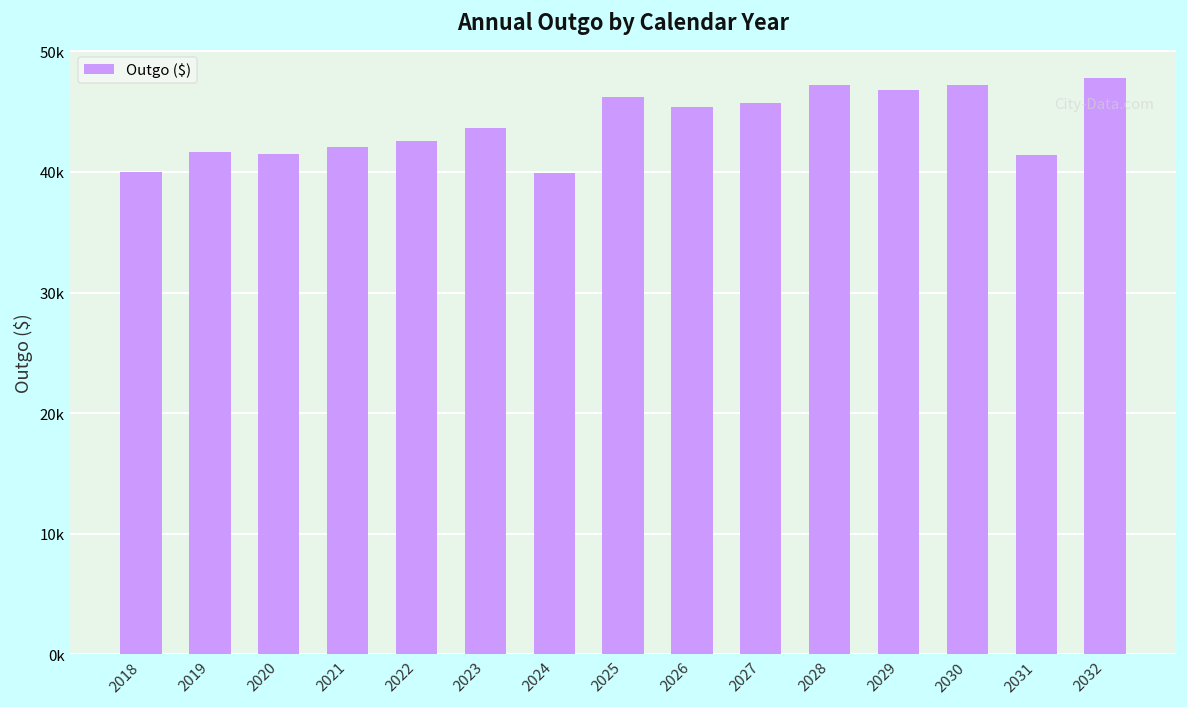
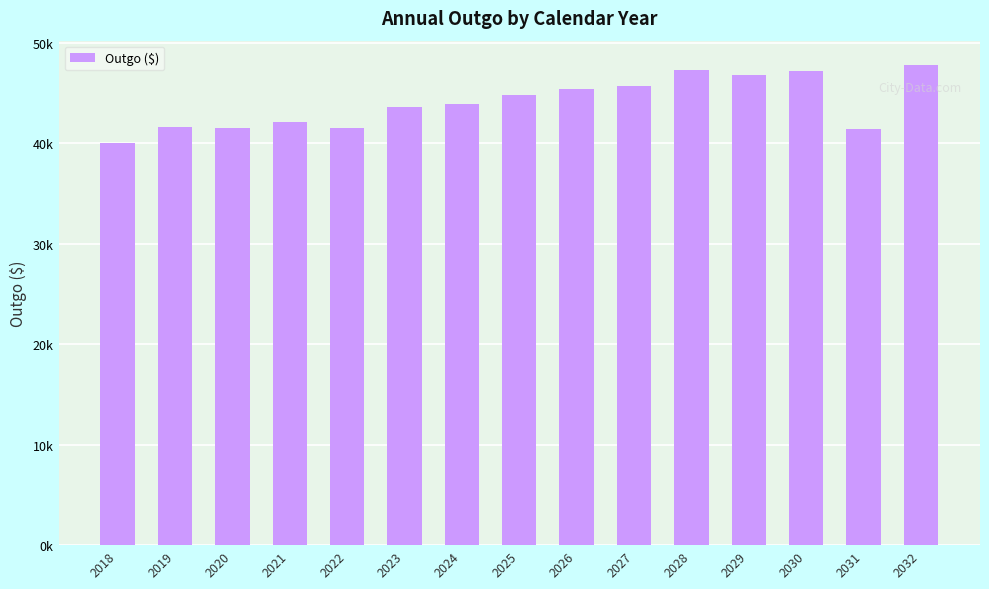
2022: 42600 -> 41500
2024: 39900 -> 43900
2025: 46200 -> 44800
